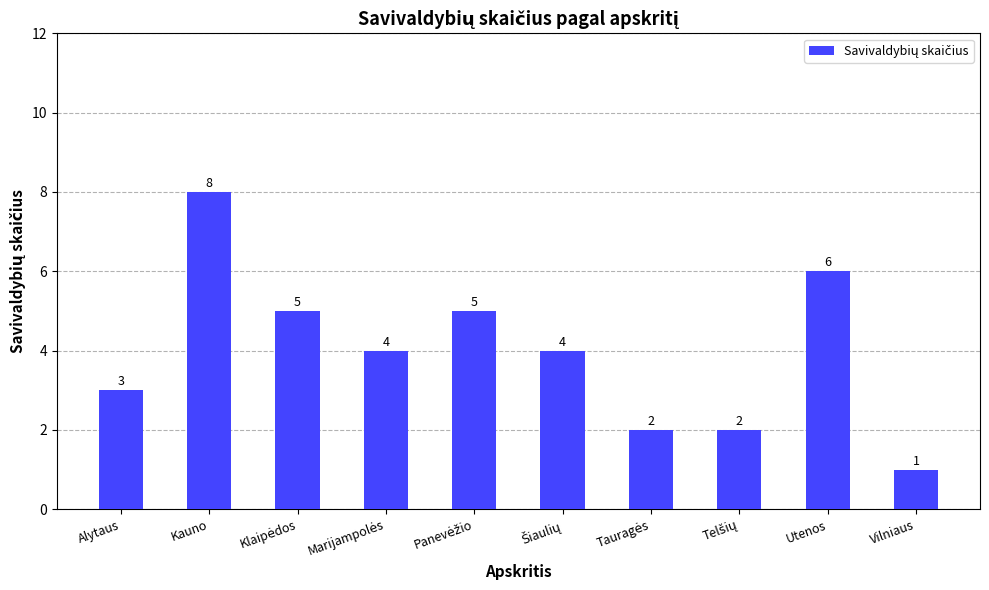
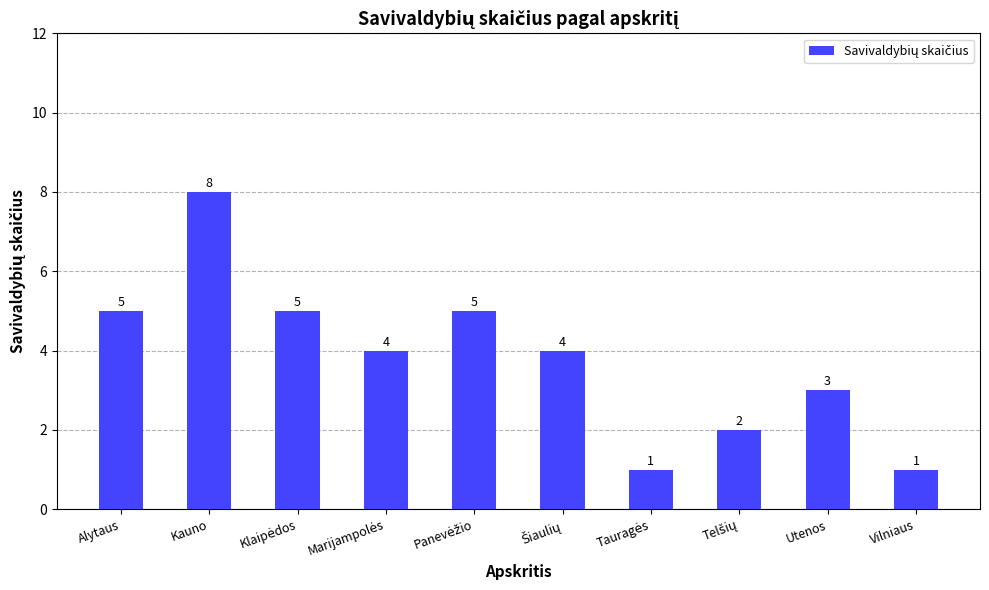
Alytaus: 3 -> 5
Tauragės: 2 -> 1
Utenos: 6 -> 3
